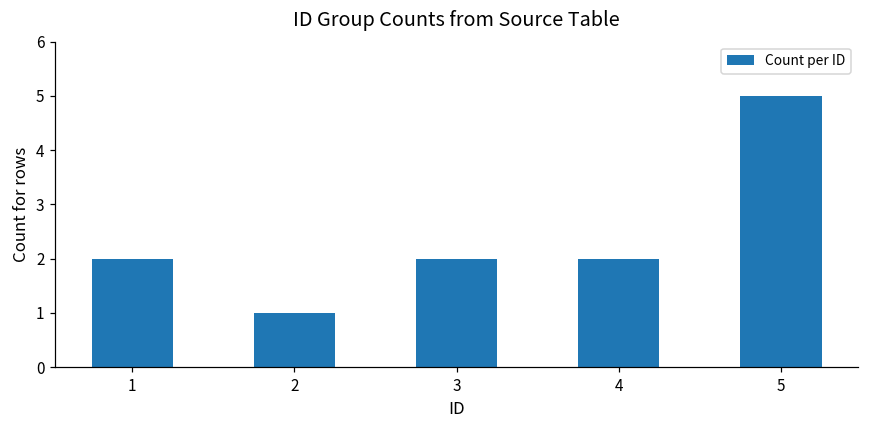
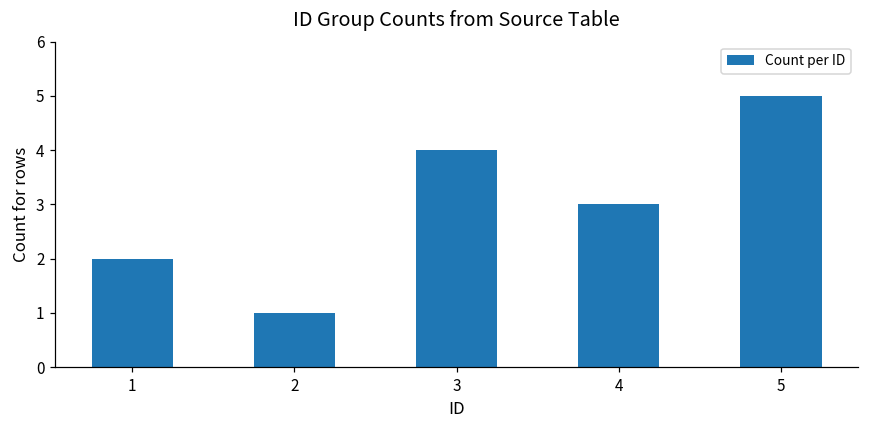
3: 2 -> 4
4: 2 -> 3
